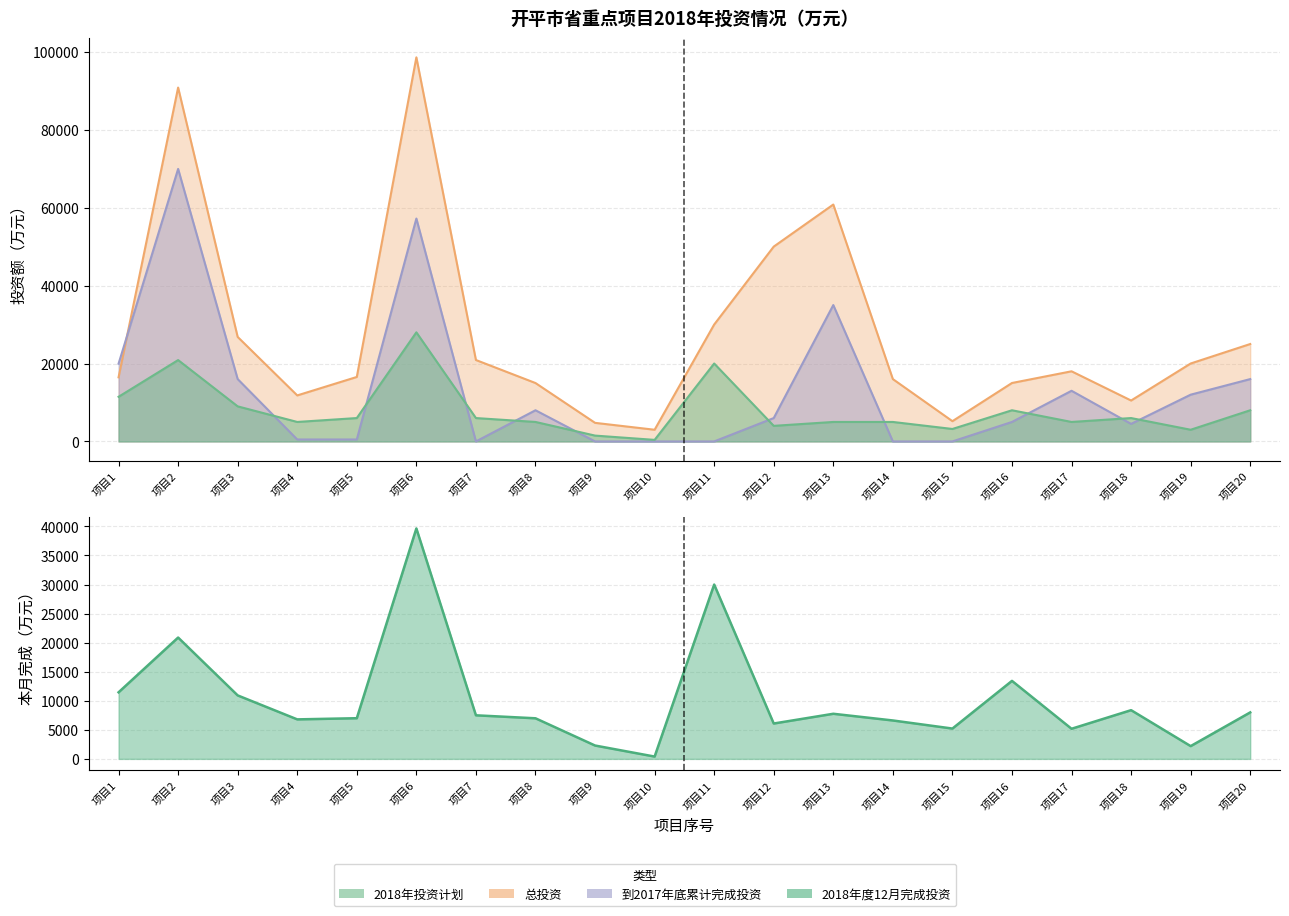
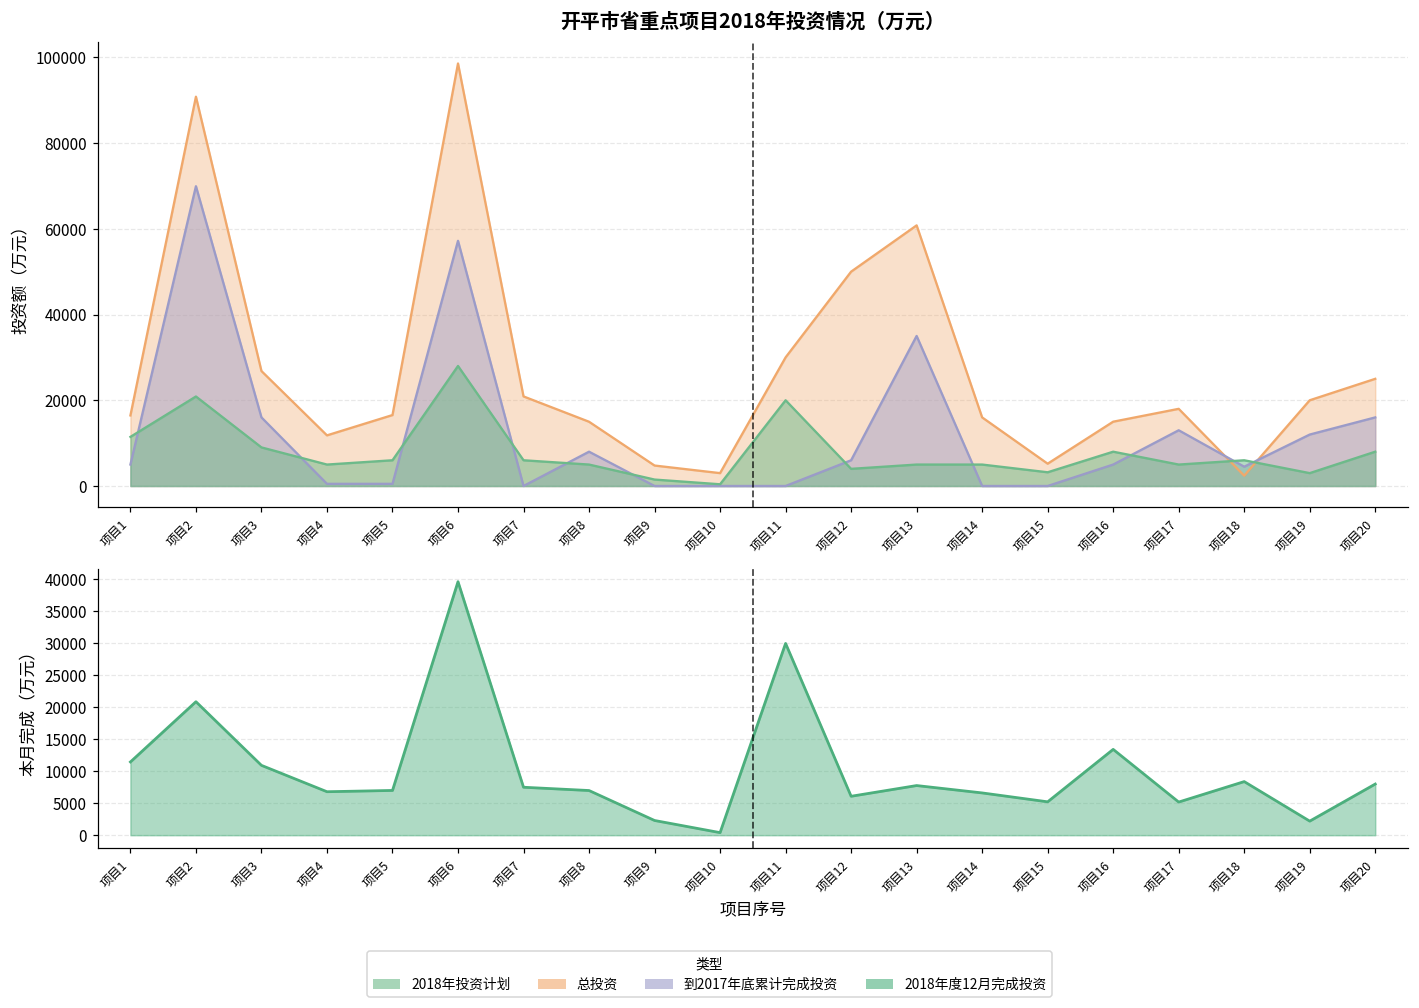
开平市省重点项目2018年投资情况（万元）, 到2017年底累计完成投资, 项目1: 20000 -> 5000
开平市省重点项目2018年投资情况（万元）, 总投资, 项目18: 11000 -> 2000
